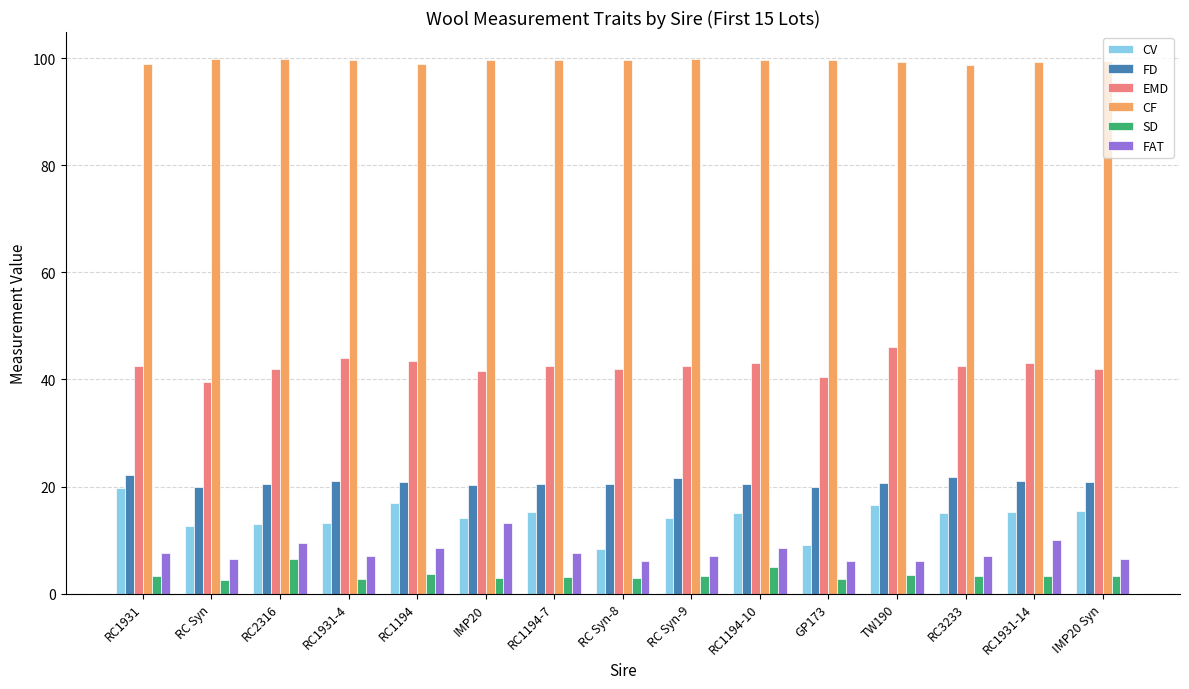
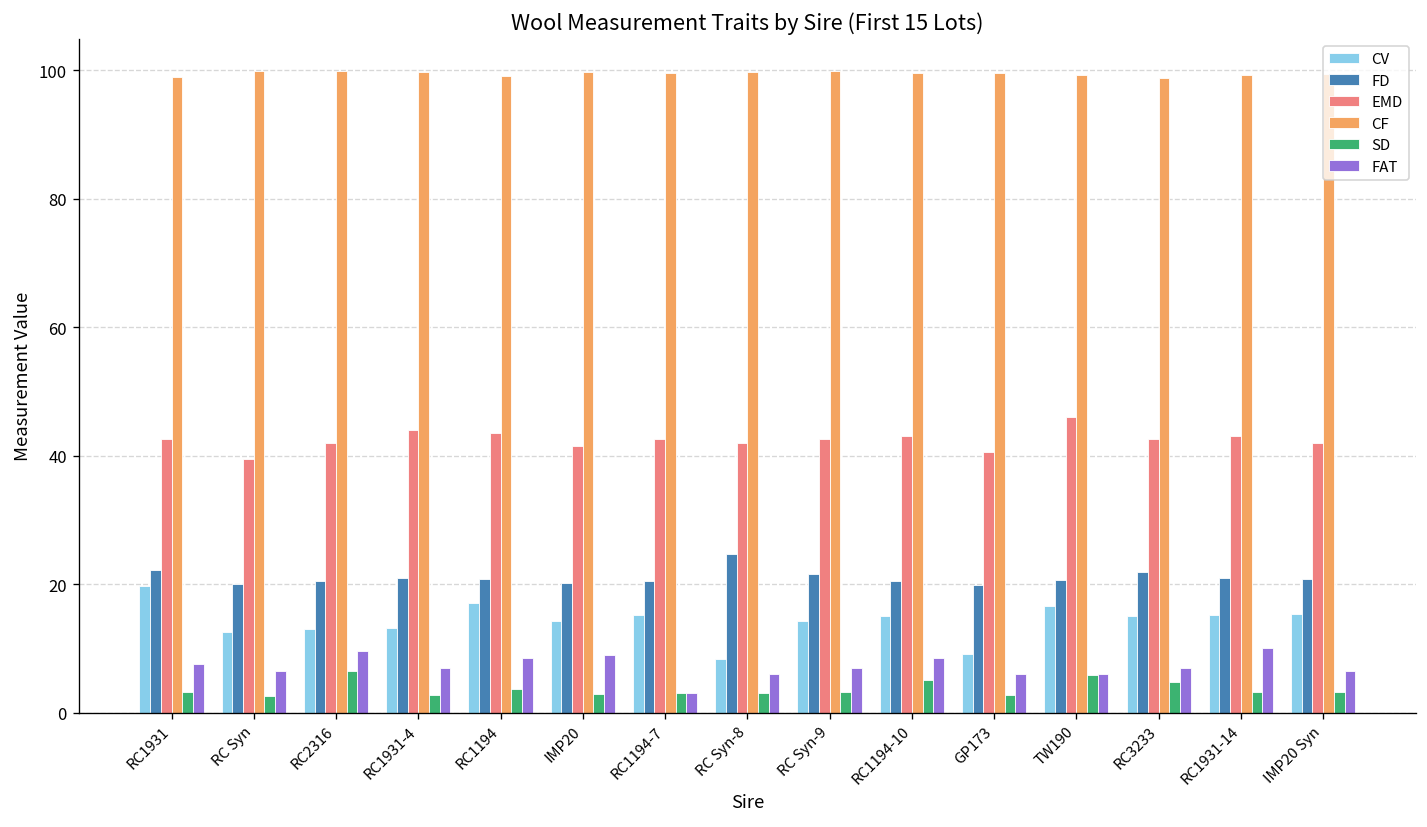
FAT, IMP20: 13 -> 9
FAT, RC1194-7: 8 -> 3
FD, RC Syn-8: 21 -> 25
SD, TW190: 3 -> 6
SD, RC3233: 3 -> 5
